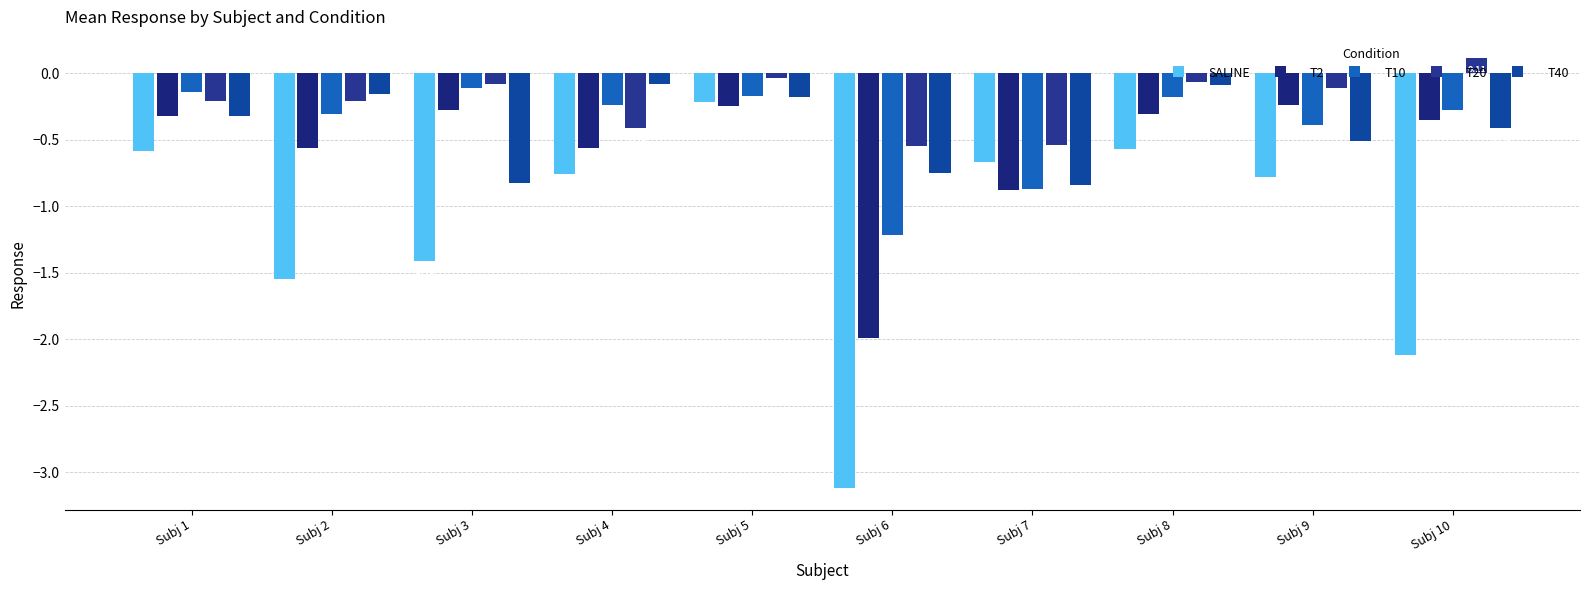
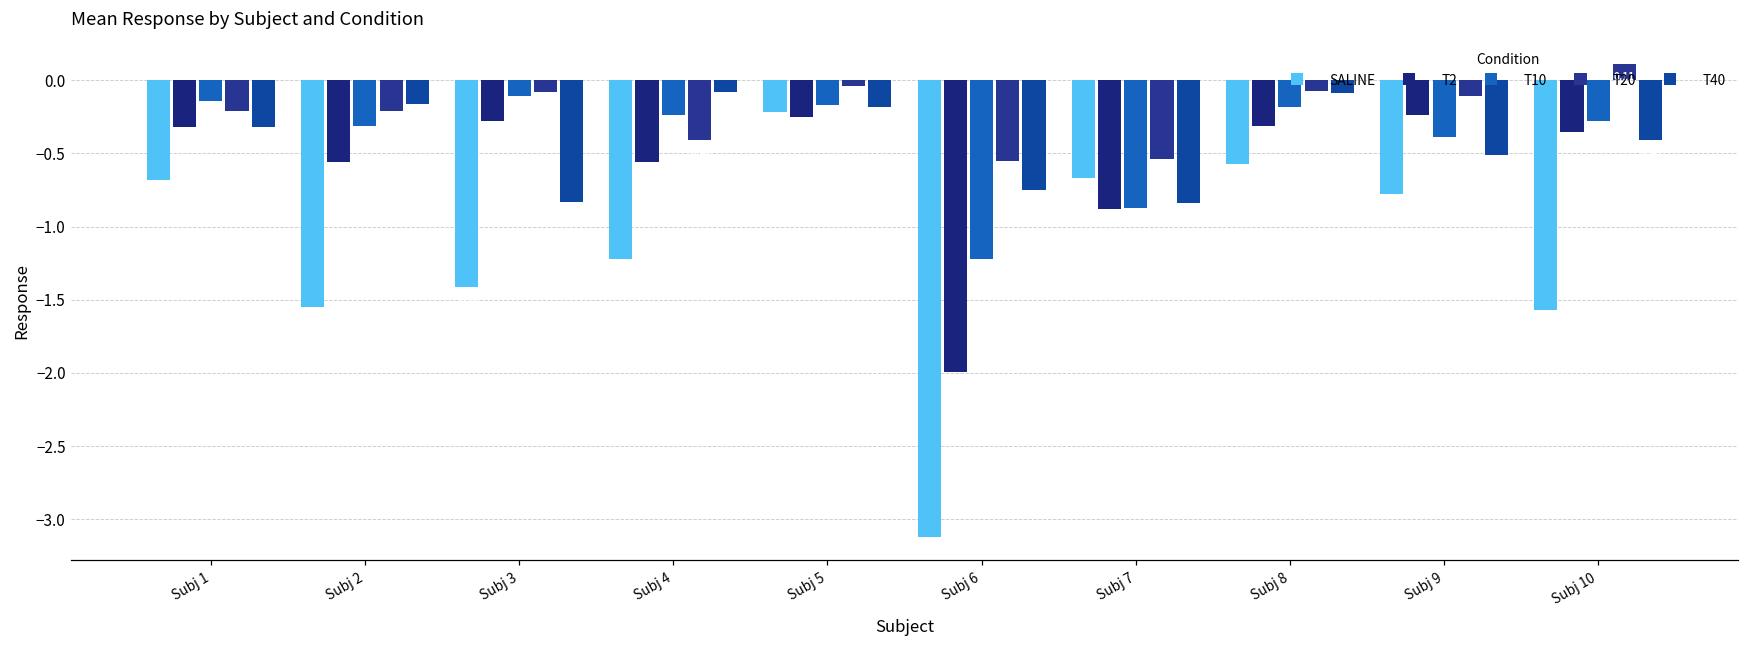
SALINE, Subj 1: -0.59 -> -0.68
SALINE, Subj 4: -0.76 -> -1.22
SALINE, Subj 10: -2.12 -> -1.57
